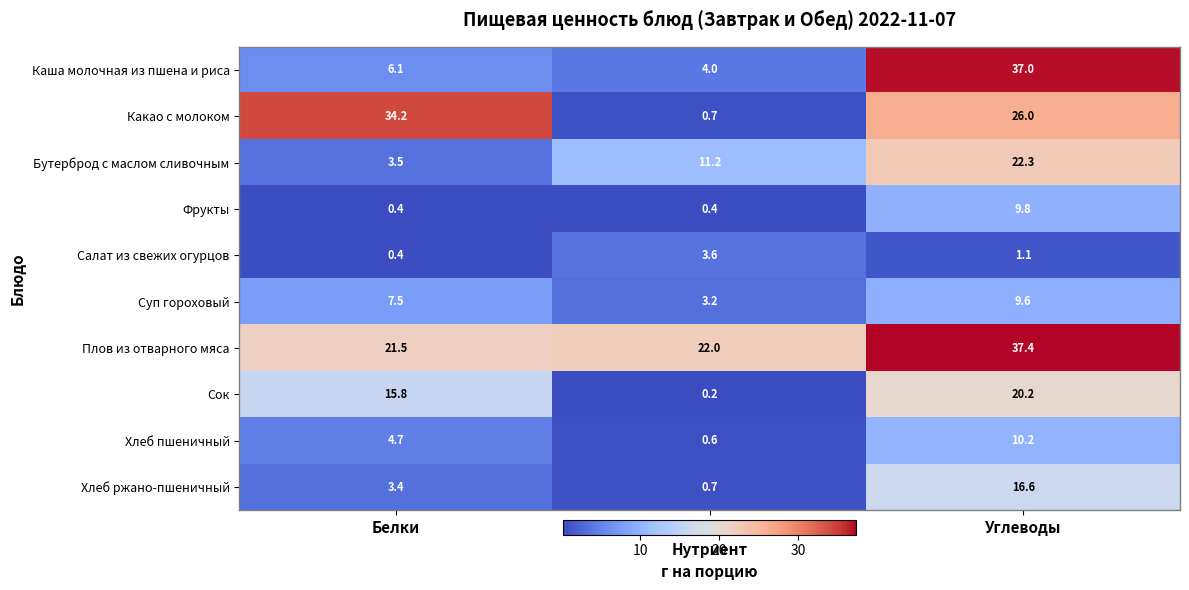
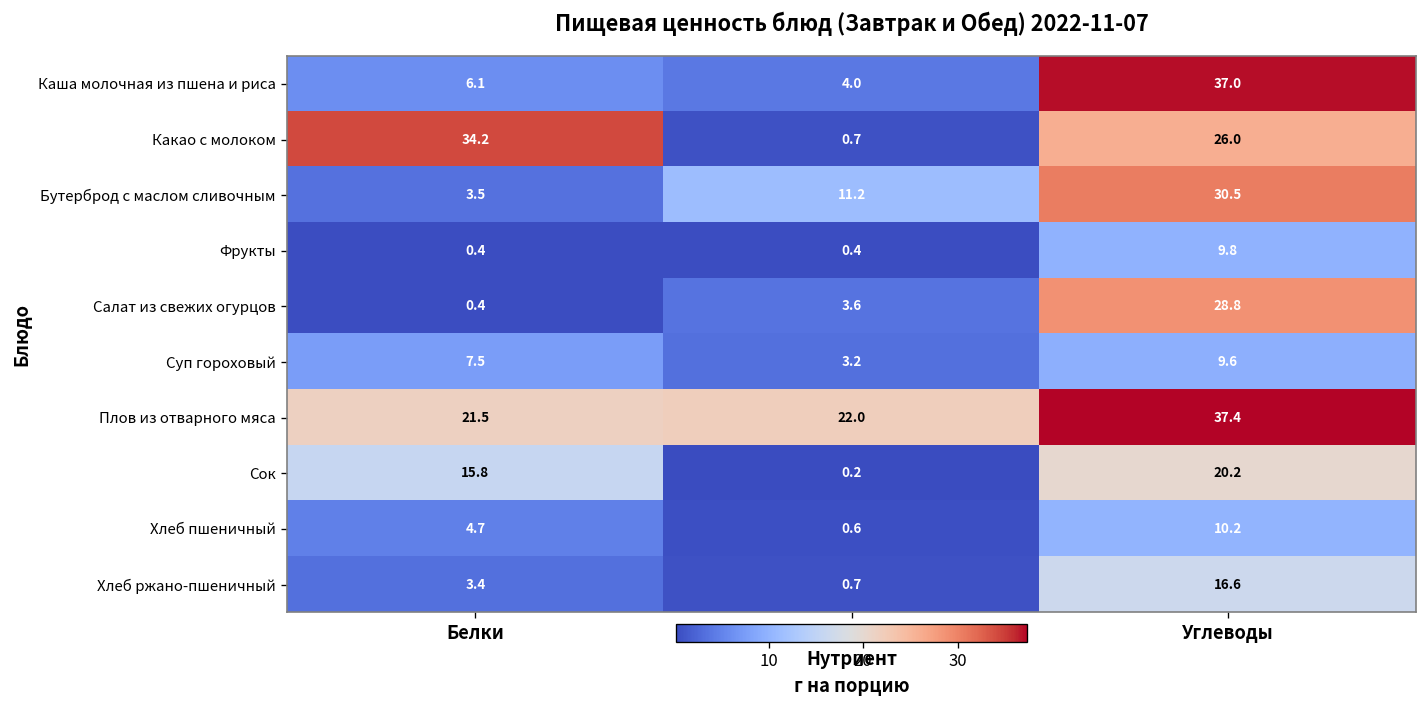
Бутерброд с маслом сливочным, Углеводы: 22.3 -> 30.5
Салат из свежих огурцов, Углеводы: 1.1 -> 28.8
